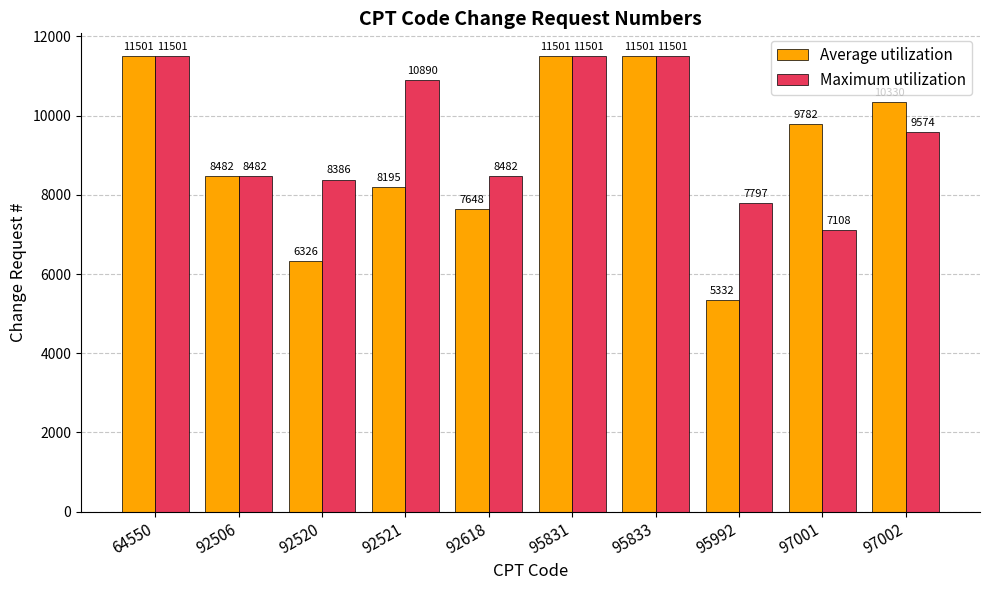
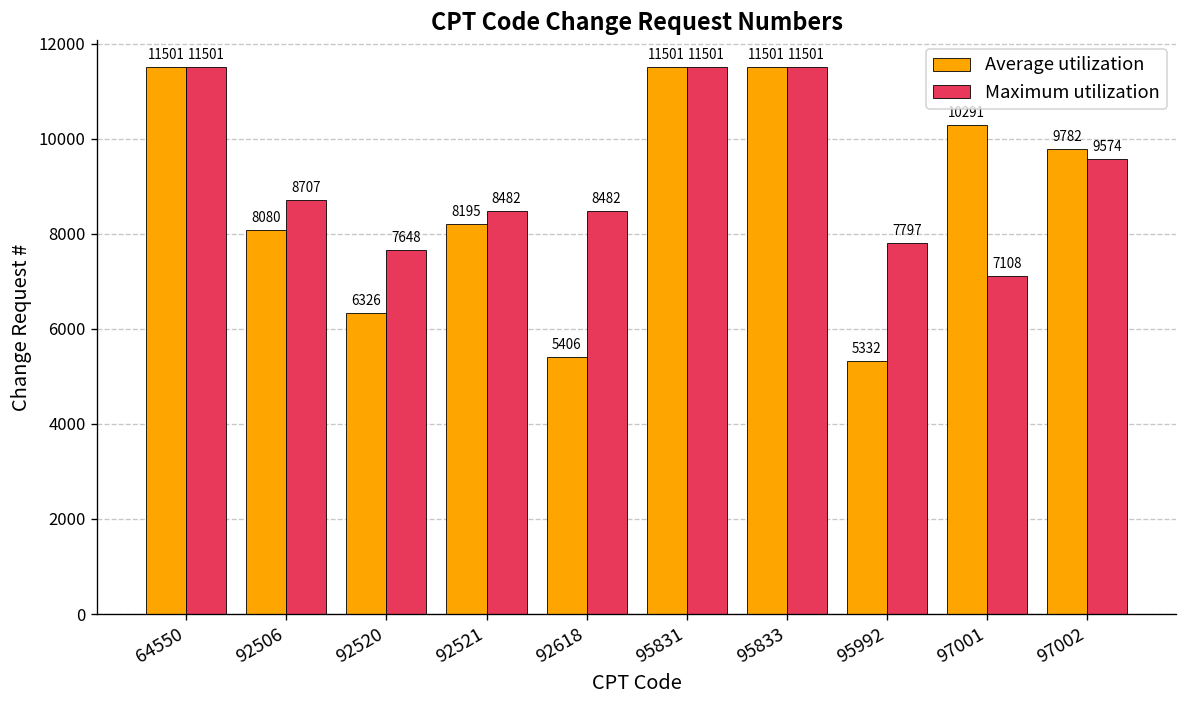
Average utilization, 92506: 8482 -> 8080
Maximum utilization, 92506: 8482 -> 8707
Maximum utilization, 92520: 8386 -> 7648
Maximum utilization, 92521: 10890 -> 8482
Average utilization, 92618: 7648 -> 5406
Average utilization, 97001: 9800 -> 10300
Average utilization, 97002: 10300 -> 9800
